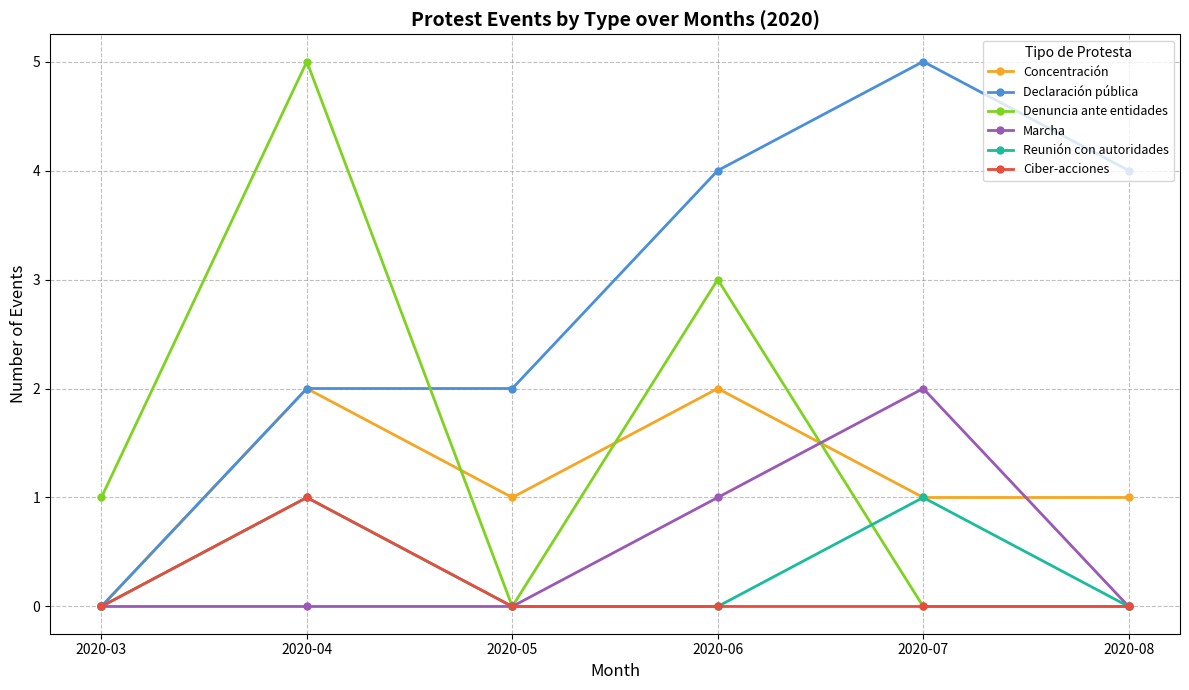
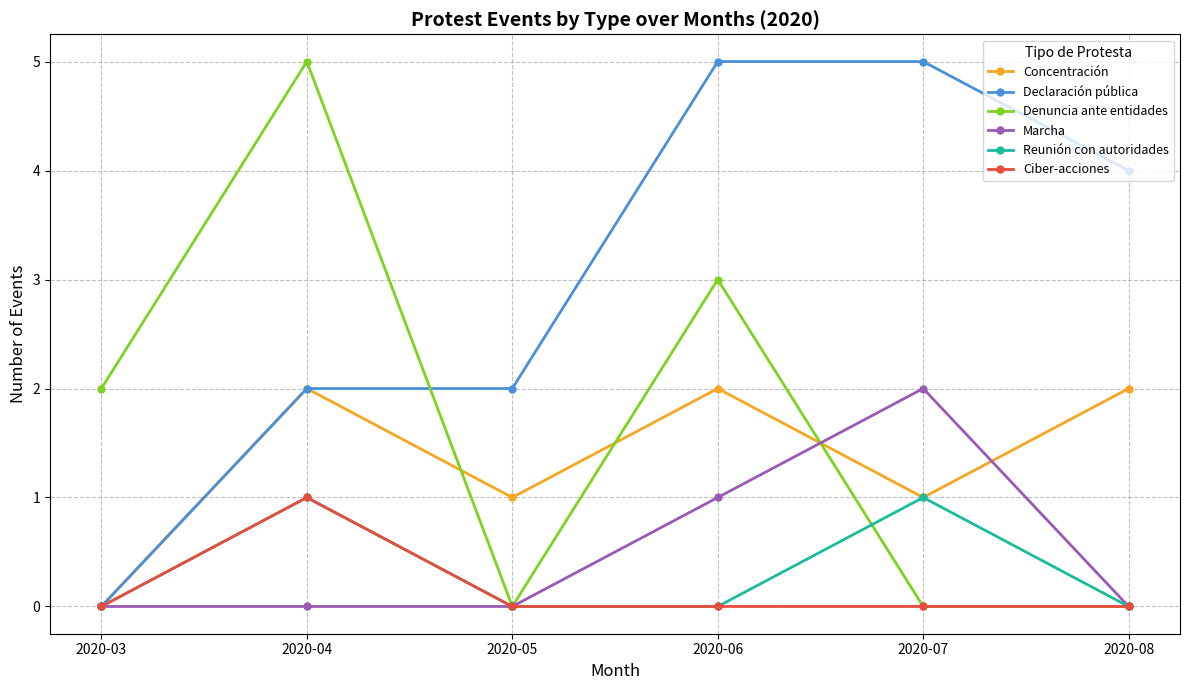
Denuncia ante entidades, 2020-03: 1 -> 2
Declaración pública, 2020-06: 4 -> 5
Concentración, 2020-08: 1 -> 2
